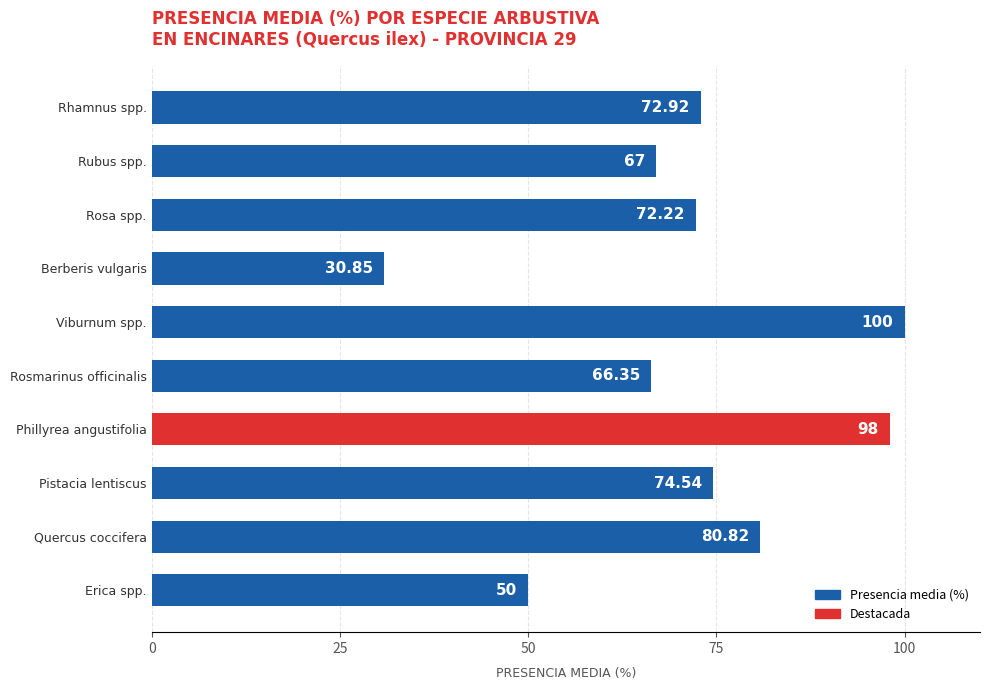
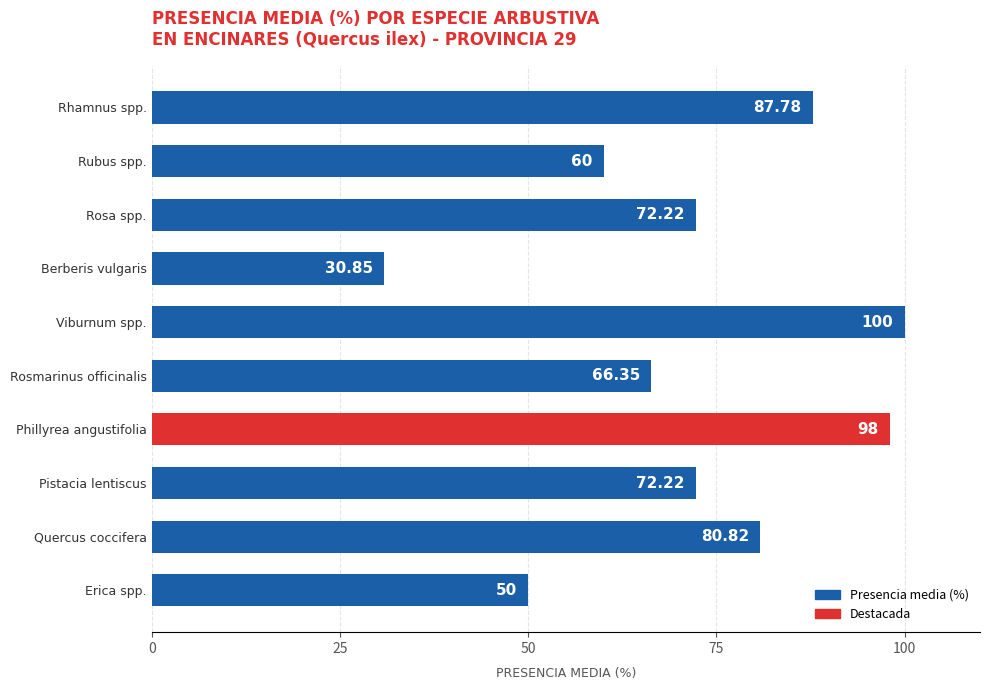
Rhamnus spp.: 72.92 -> 87.78
Rubus spp.: 67 -> 60
Pistacia lentiscus: 74.54 -> 72.22
